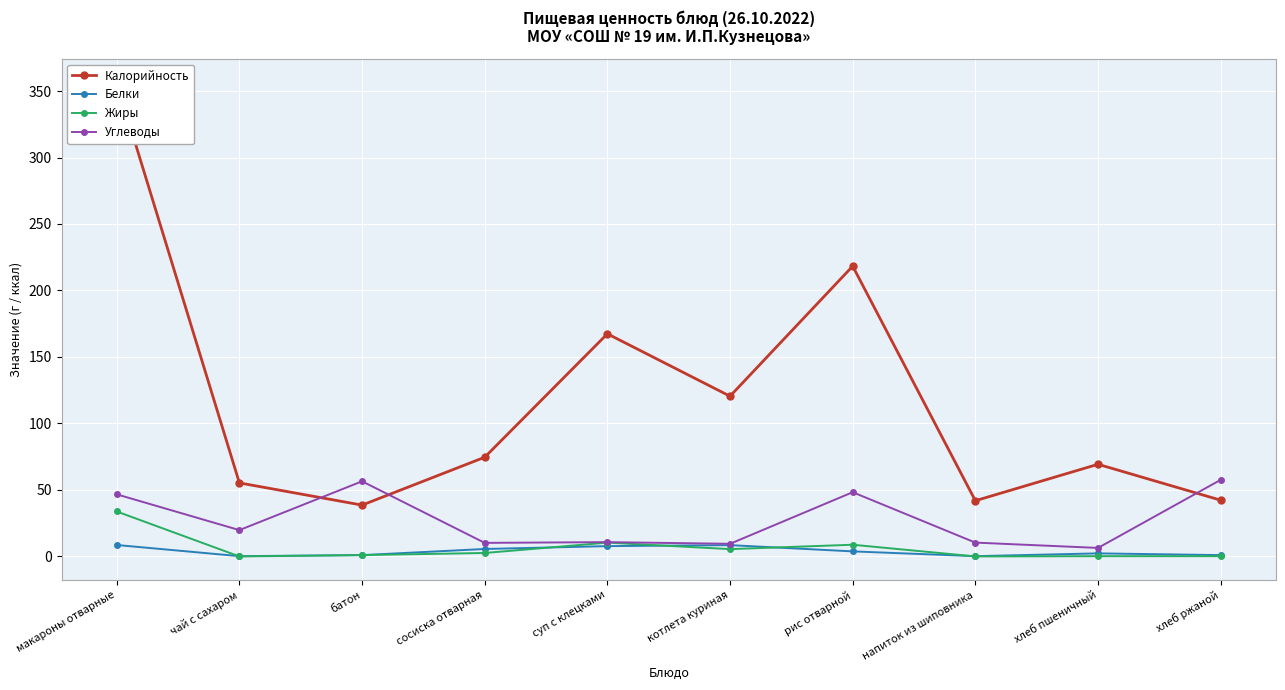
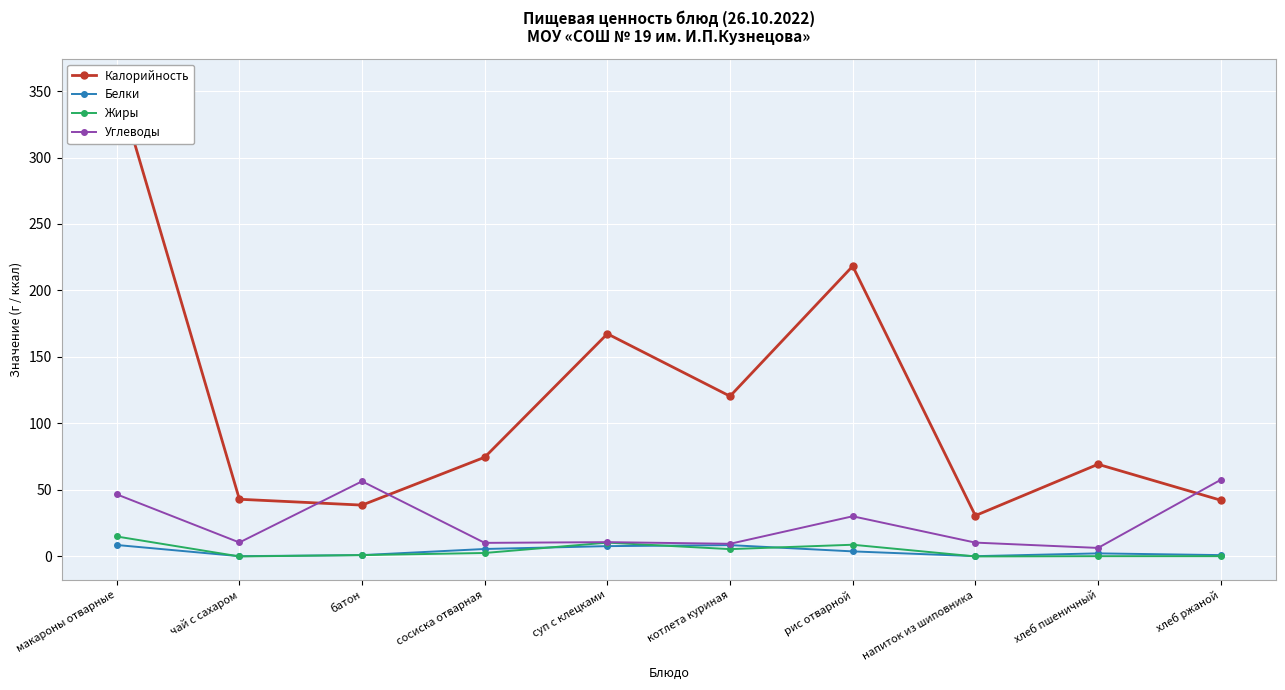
Жиры, макароны отварные: 34 -> 15
Калорийность, чай с сахаром: 55 -> 43
Углеводы, чай с сахаром: 20 -> 11
Углеводы, рис отварной: 48 -> 30
Калорийность, напиток из шиповника: 42 -> 31
